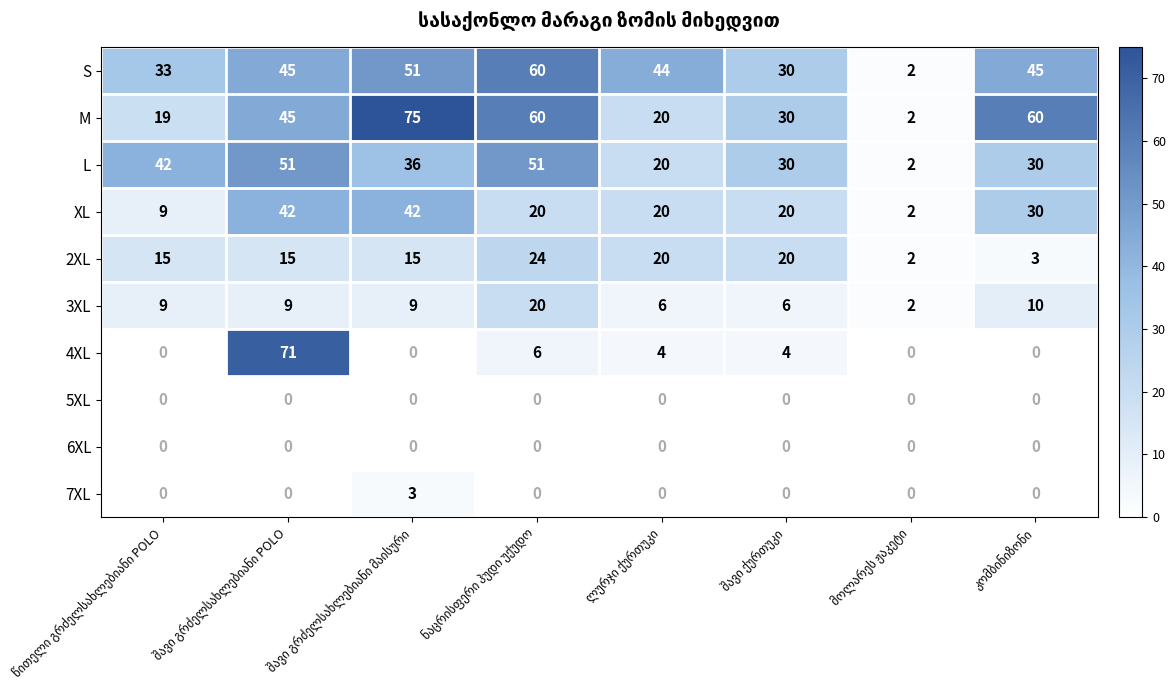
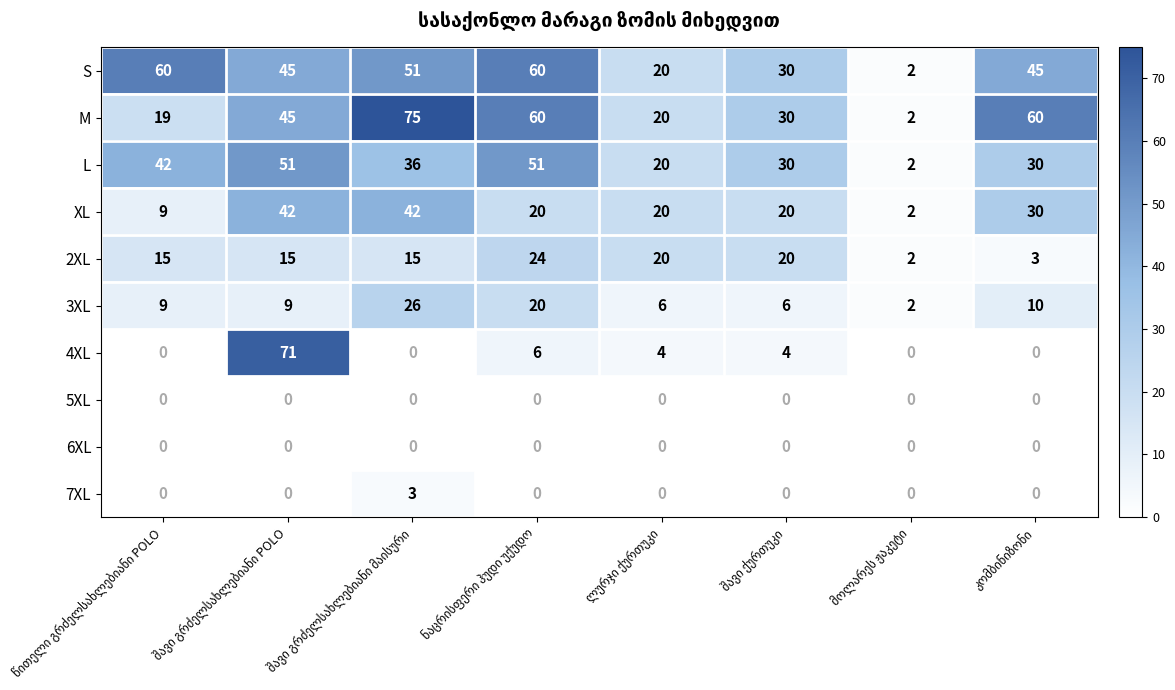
S, წითელი გრძელსახლებიანი POLO: 33 -> 60
S, ლურჯი ქურთუკი: 44 -> 20
3XL, შავი გრძელსახლებიანი მაისური: 9 -> 26
